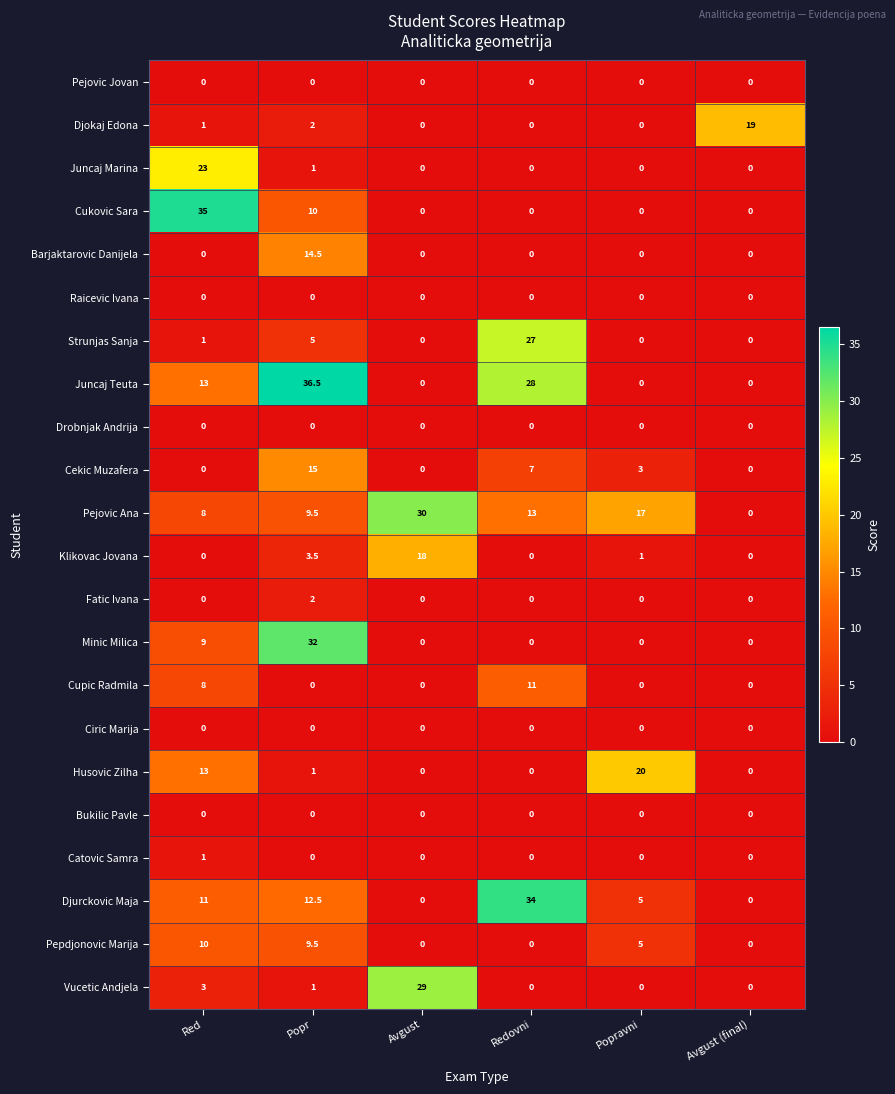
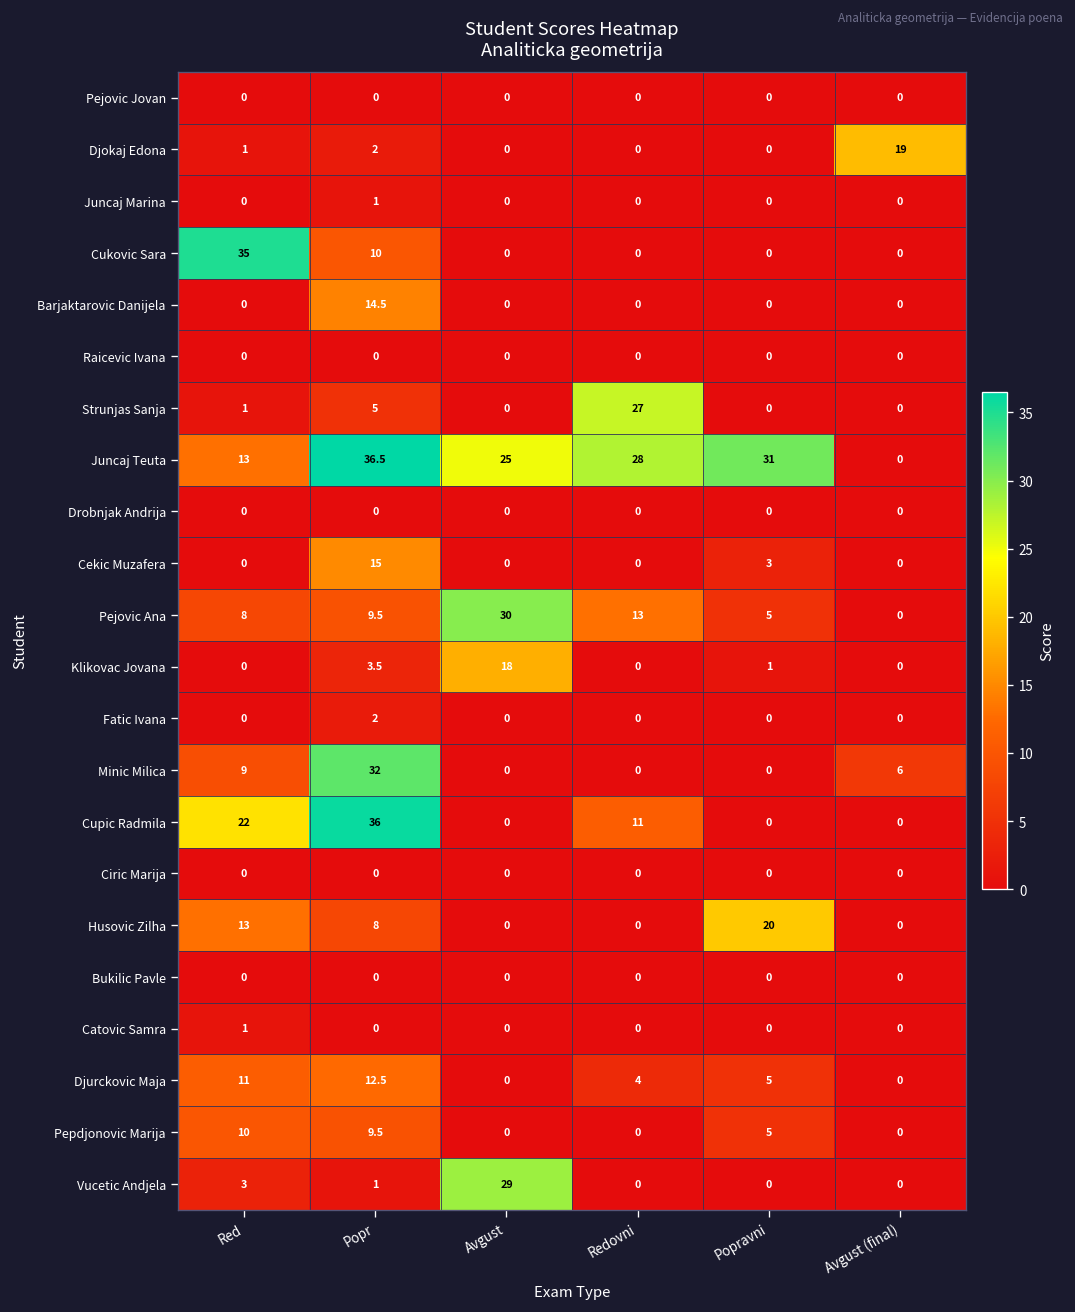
Juncaj Marina, Red: 23 -> 0
Juncaj Teuta, Avgust: 0 -> 25
Juncaj Teuta, Popravni: 0 -> 31
Cekic Muzafera, Redovni: 7 -> 0
Pejovic Ana, Popravni: 17 -> 5
Minic Milica, Avgust (final): 0 -> 6
Cupic Radmila, Red: 8 -> 22
Cupic Radmila, Popr: 0 -> 36
Husovic Zilha, Popr: 1 -> 8
Djurckovic Maja, Redovni: 34 -> 4
